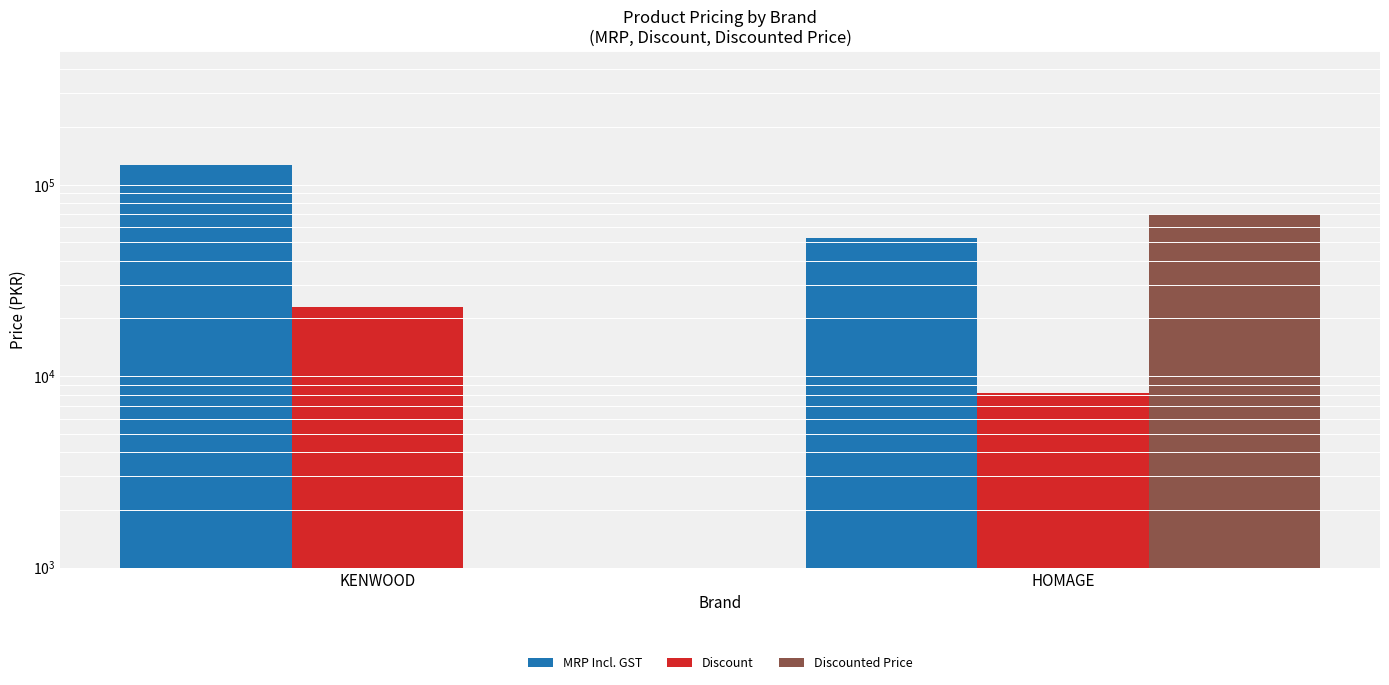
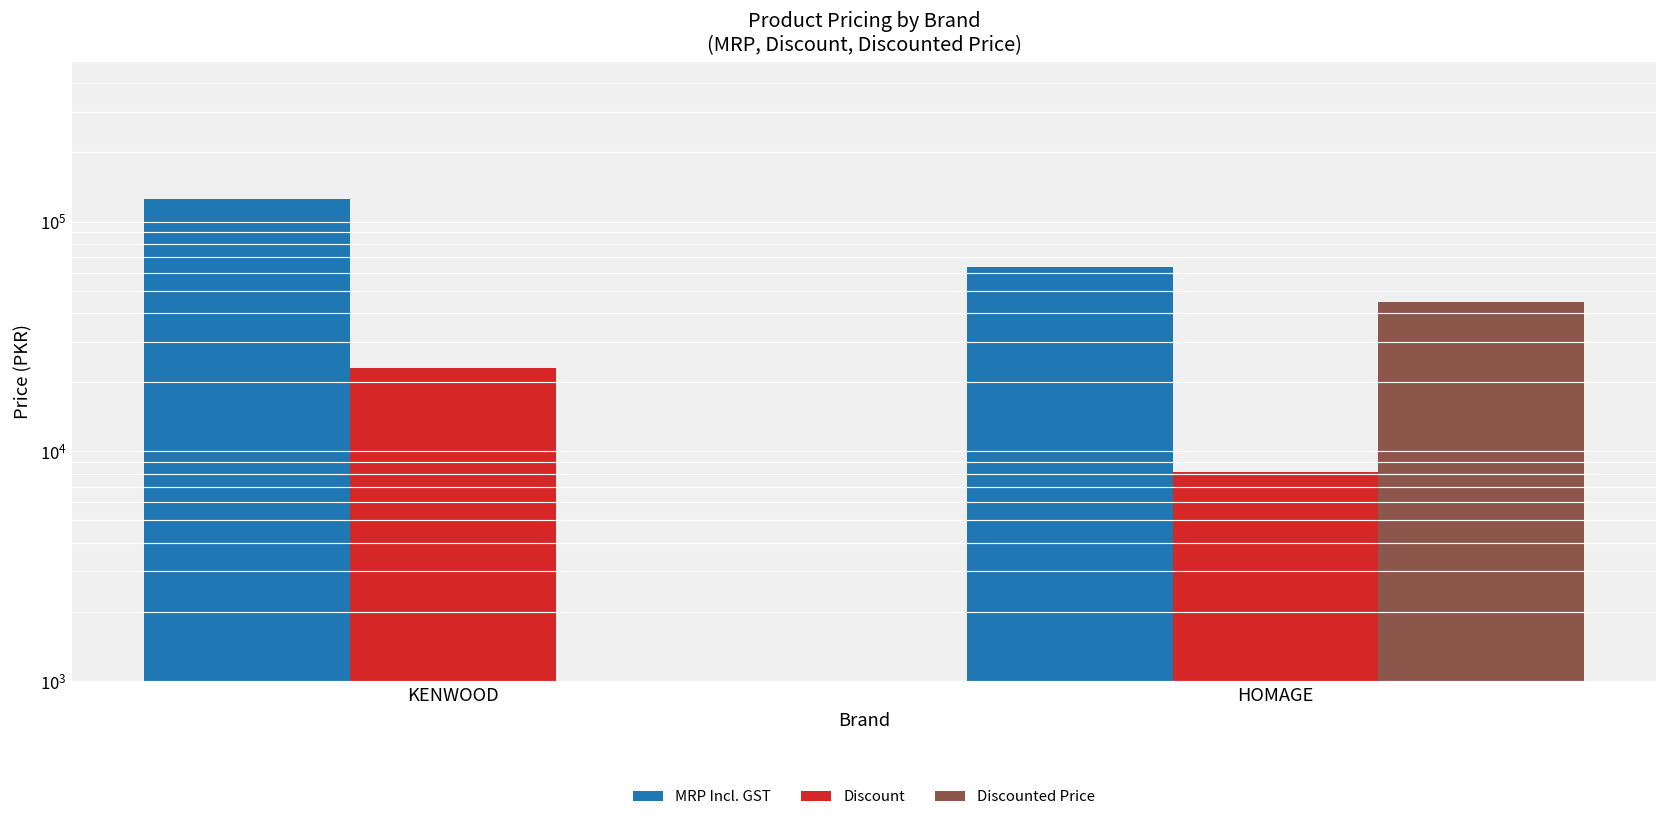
MRP Incl. GST, HOMAGE: 53000 -> 64000
Discounted Price, HOMAGE: 71000 -> 45000
